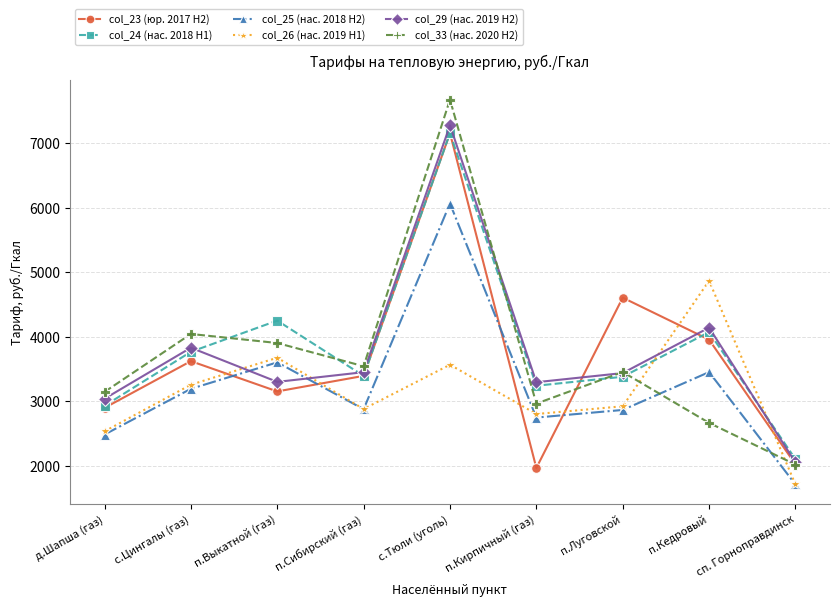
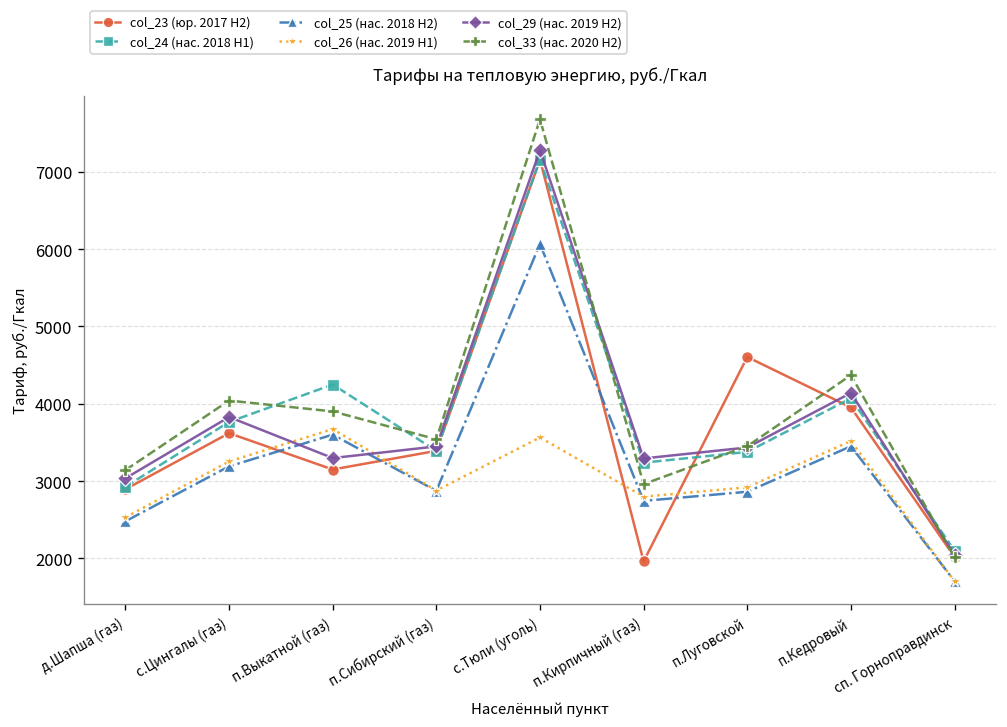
col_26 (нас. 2019 H1), п.Кедровый: 4900 -> 3500
col_33 (нас. 2020 H2), п.Кедровый: 2700 -> 4400
